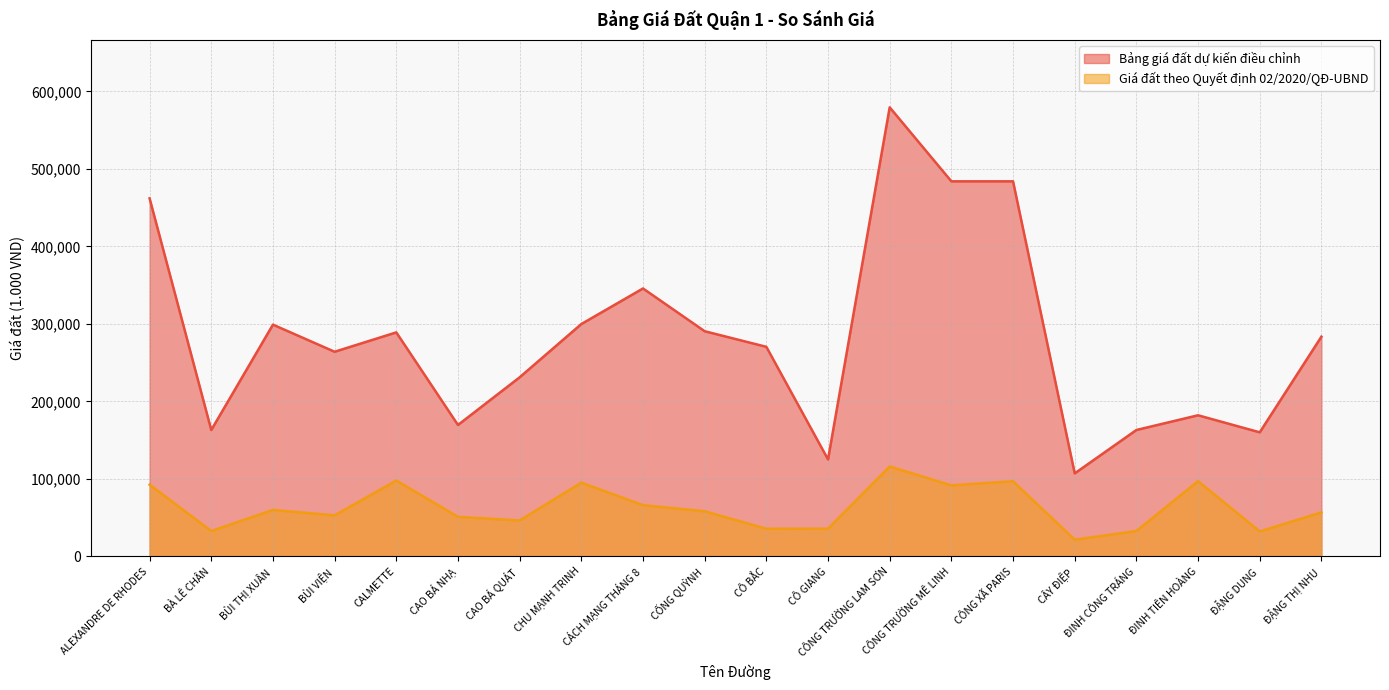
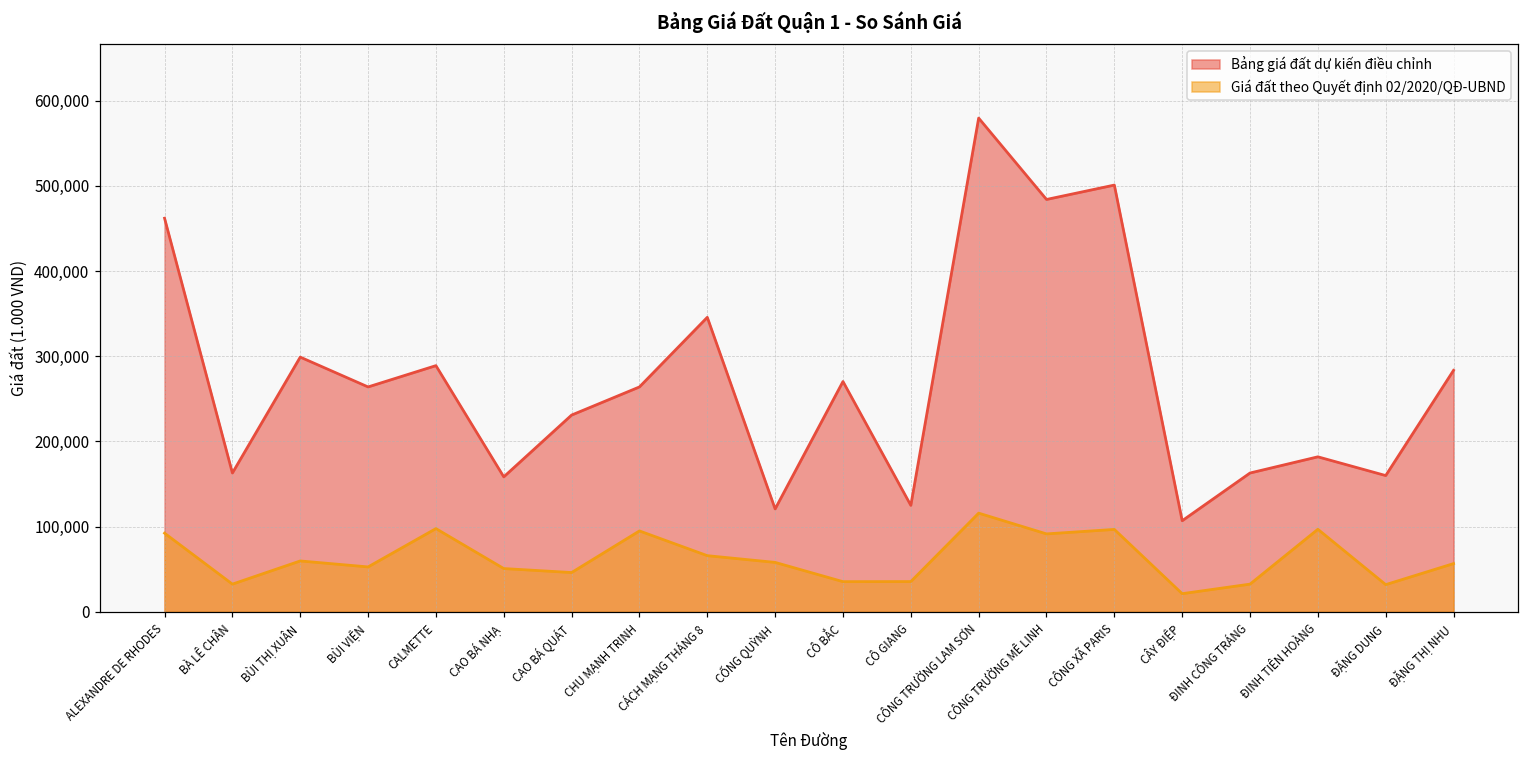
Bảng giá đất dự kiến điều chỉnh, CAO BÁ NHẠ: 170,000 -> 160,000
Bảng giá đất dự kiến điều chỉnh, CHU MẠNH TRINH: 300,000 -> 260,000
Bảng giá đất dự kiến điều chỉnh, CỐNG QUỲNH: 290,000 -> 120,000
Bảng giá đất dự kiến điều chỉnh, CÔNG XÃ PARIS: 480,000 -> 500,000
